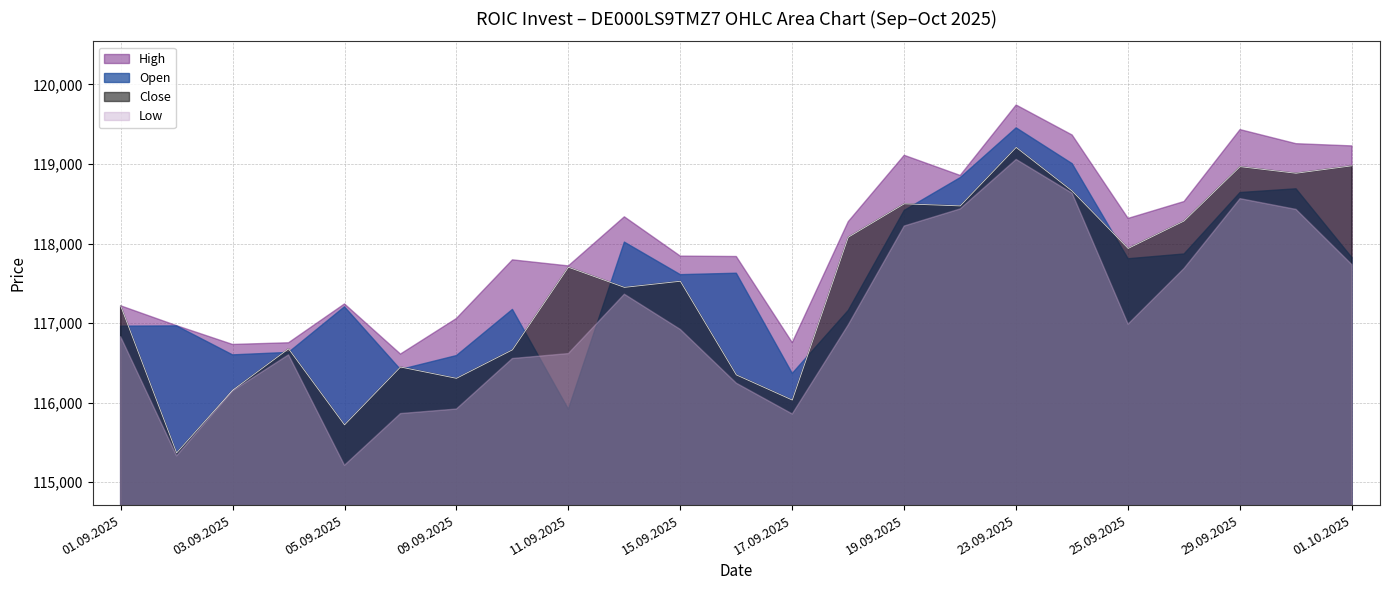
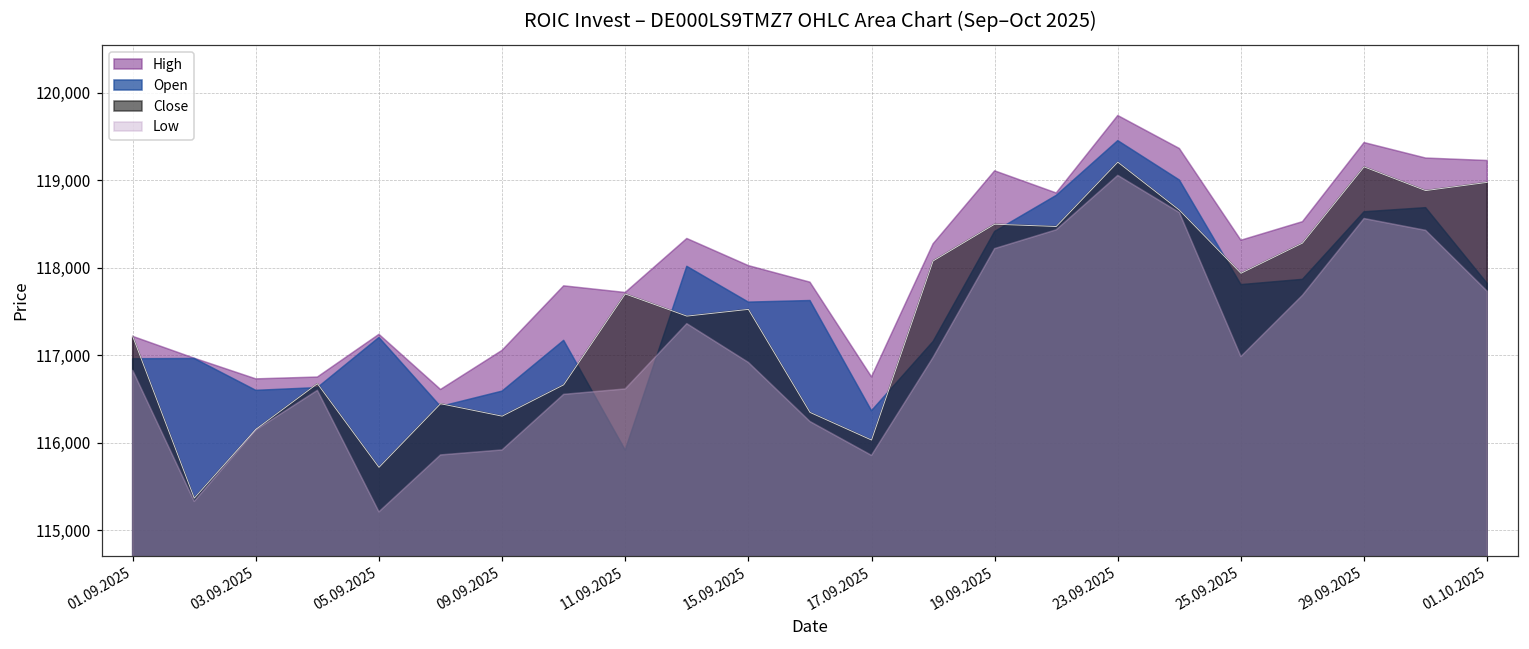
High, 15.09.2025: 117,800 -> 118,000
Close, 29.09.2025: 119,000 -> 119,200
